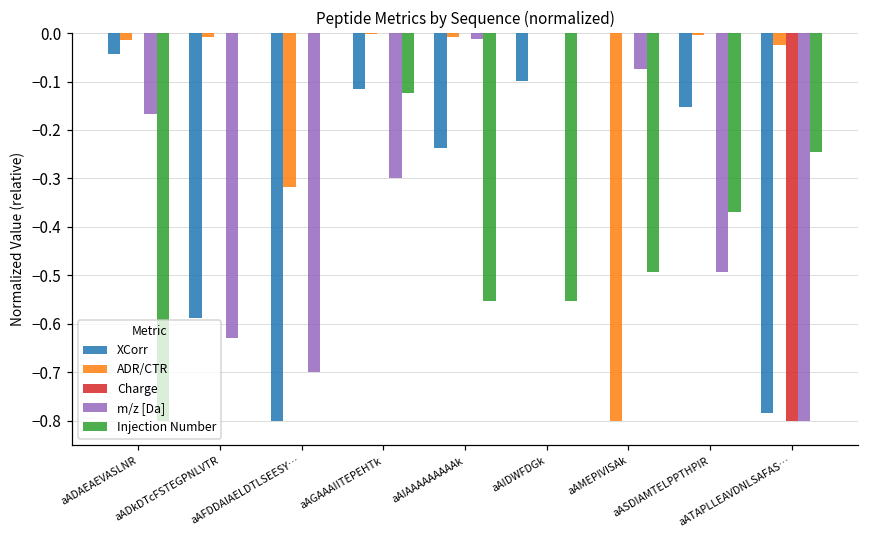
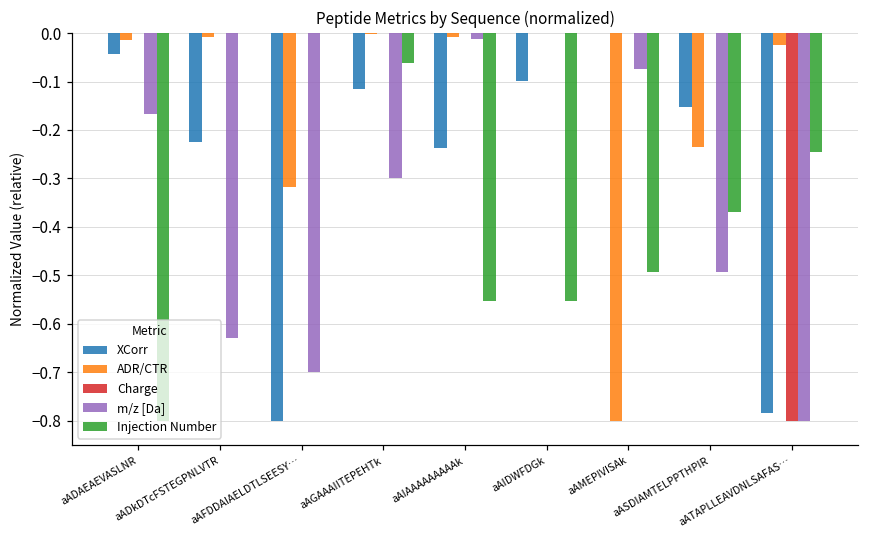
XCorr, aADkDTcFSTEGPNLVTR: -0.59 -> -0.22
Injection Number, aAGAAAIITEPEHTk: -0.12 -> -0.06
ADR/CTR, aASDIAMTELPPTHPIR: 0.00 -> -0.24
